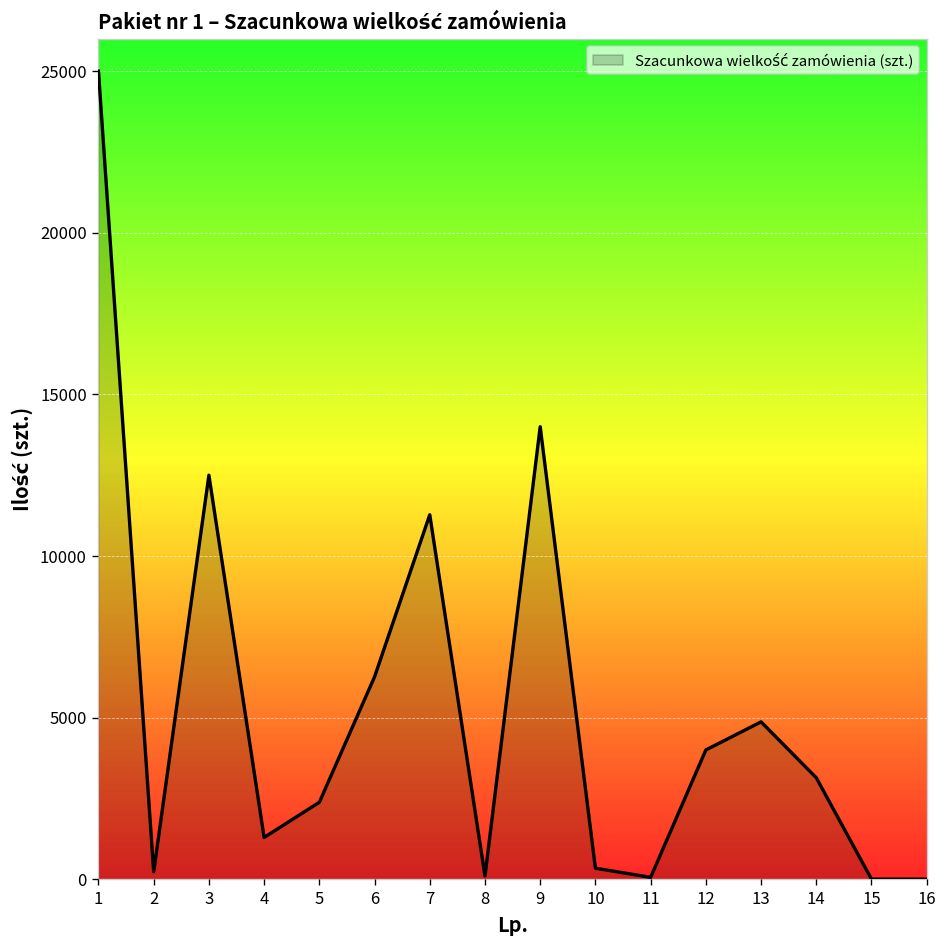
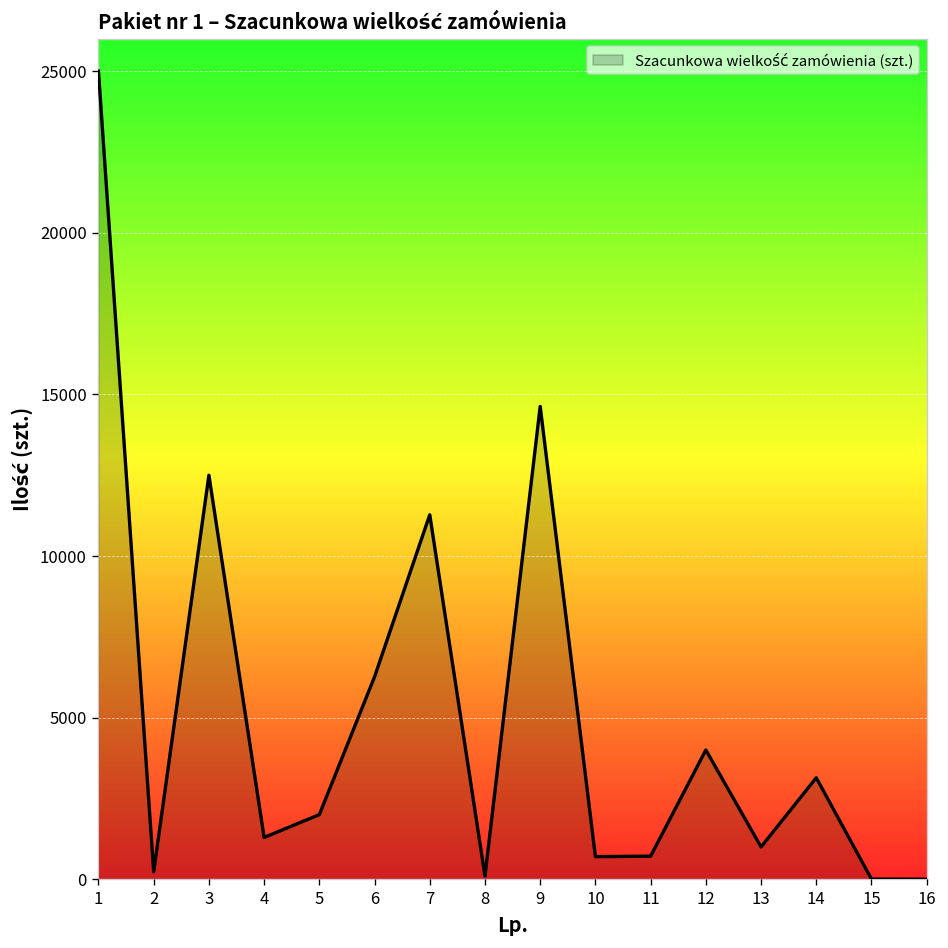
5: 2400 -> 2000
9: 14000 -> 14600
10: 300 -> 700
11: 100 -> 700
13: 4900 -> 1000
